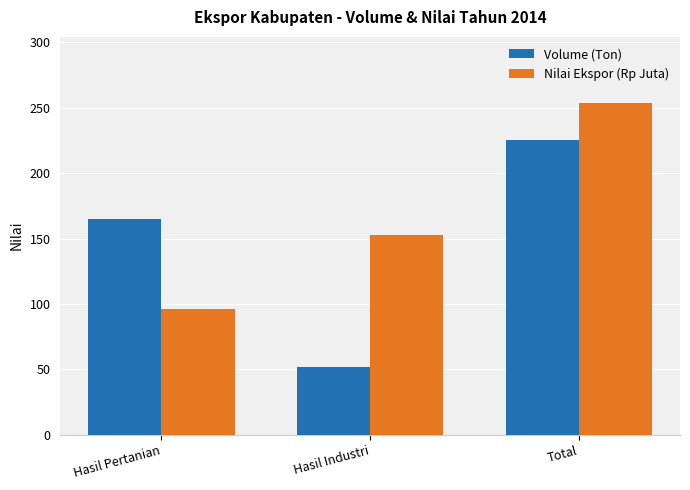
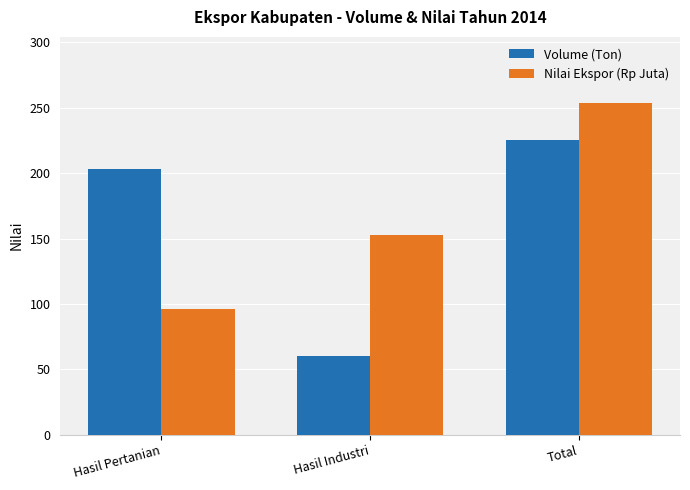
Volume (Ton), Hasil Pertanian: 165 -> 203
Volume (Ton), Hasil Industri: 52 -> 60
